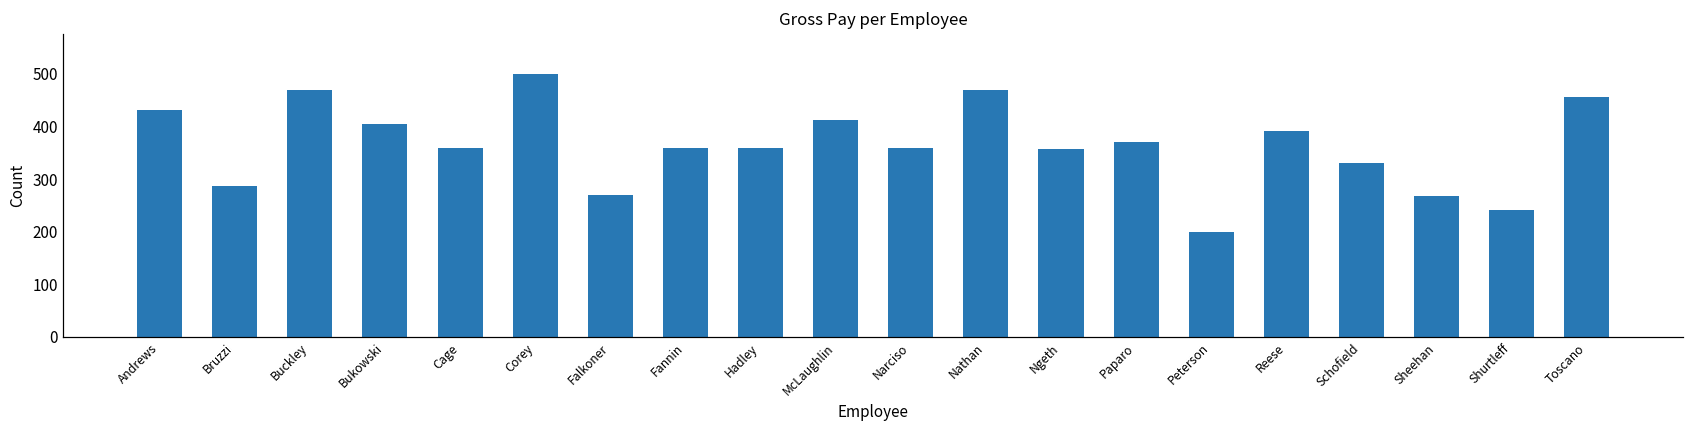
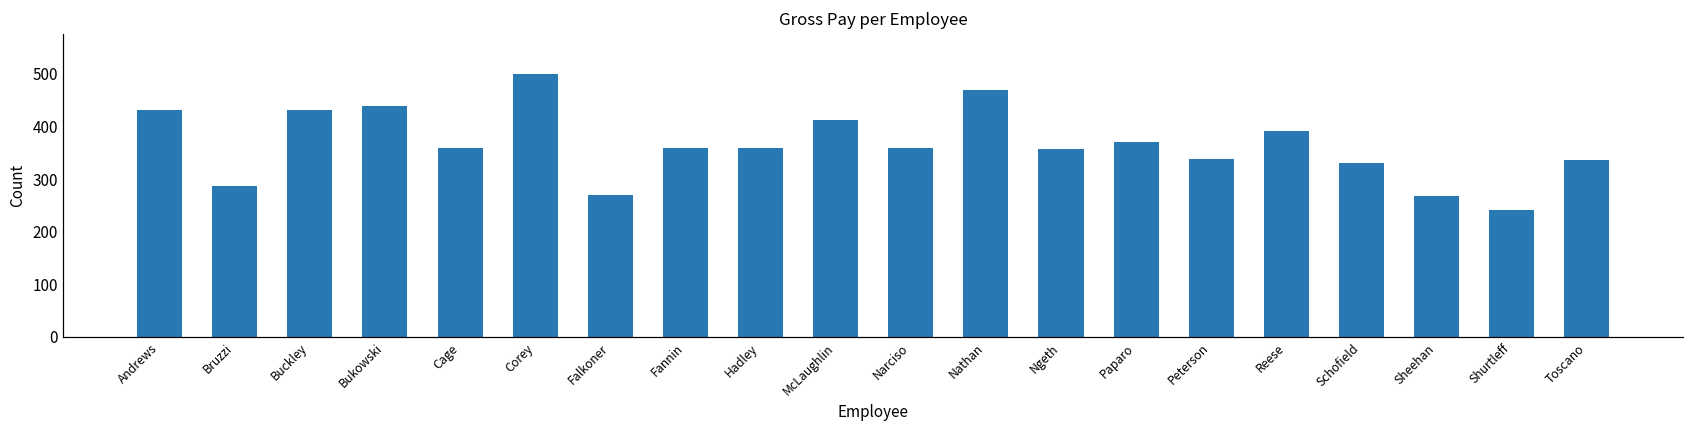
Buckley: 470 -> 430
Bukowski: 400 -> 440
Peterson: 200 -> 340
Toscano: 460 -> 340
